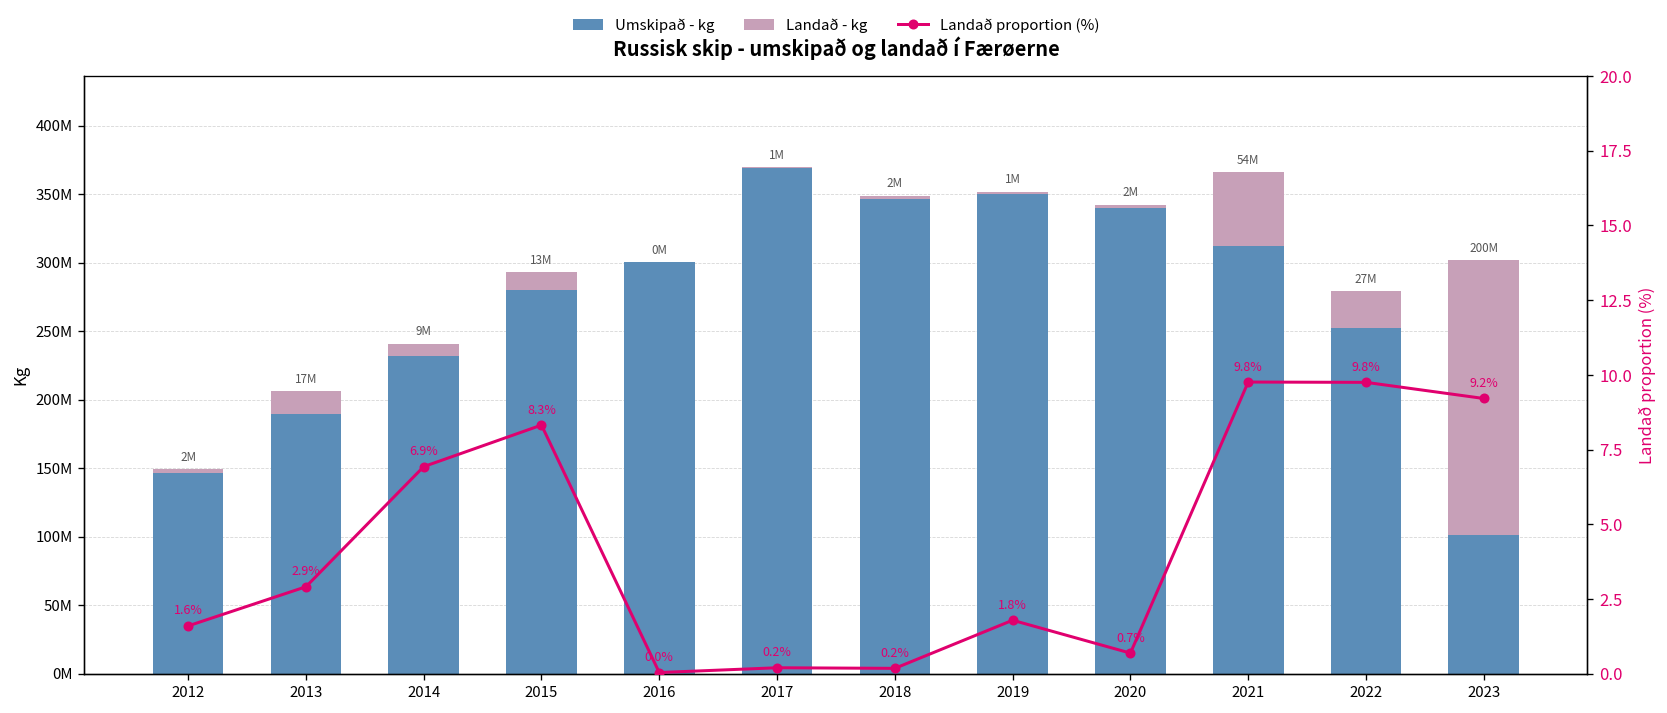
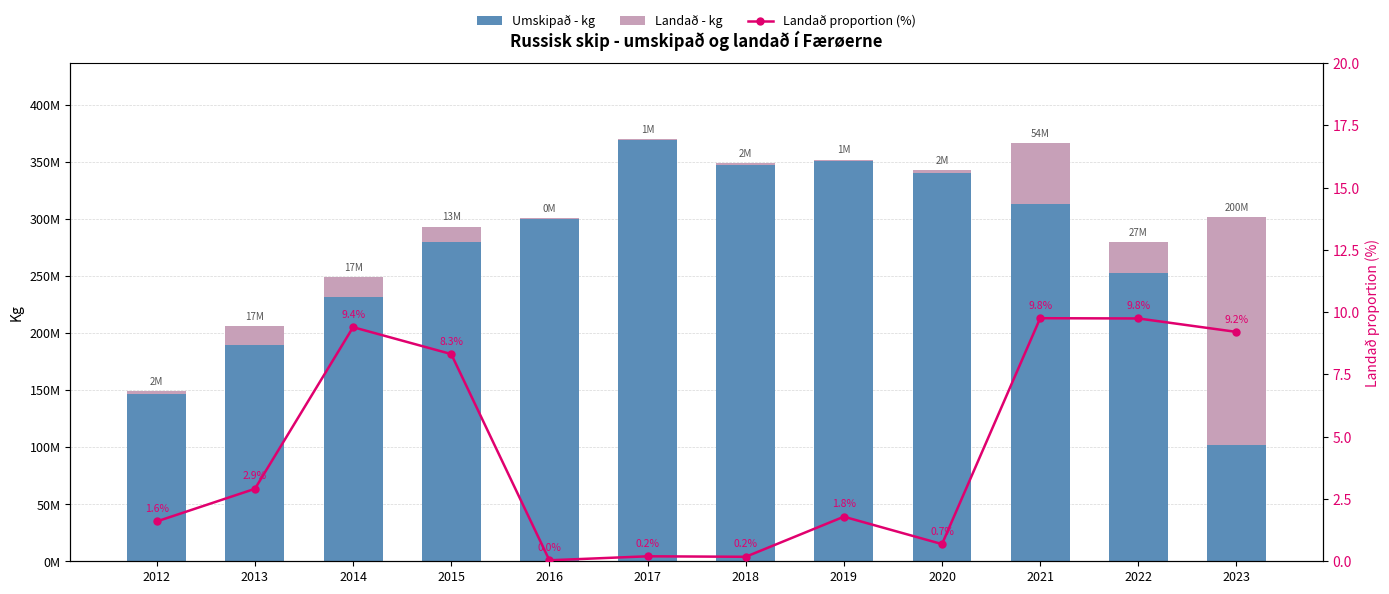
Landað - kg, 2014: 9M -> 17M
Landað proportion (%), 2014: 6.9% -> 9.4%
